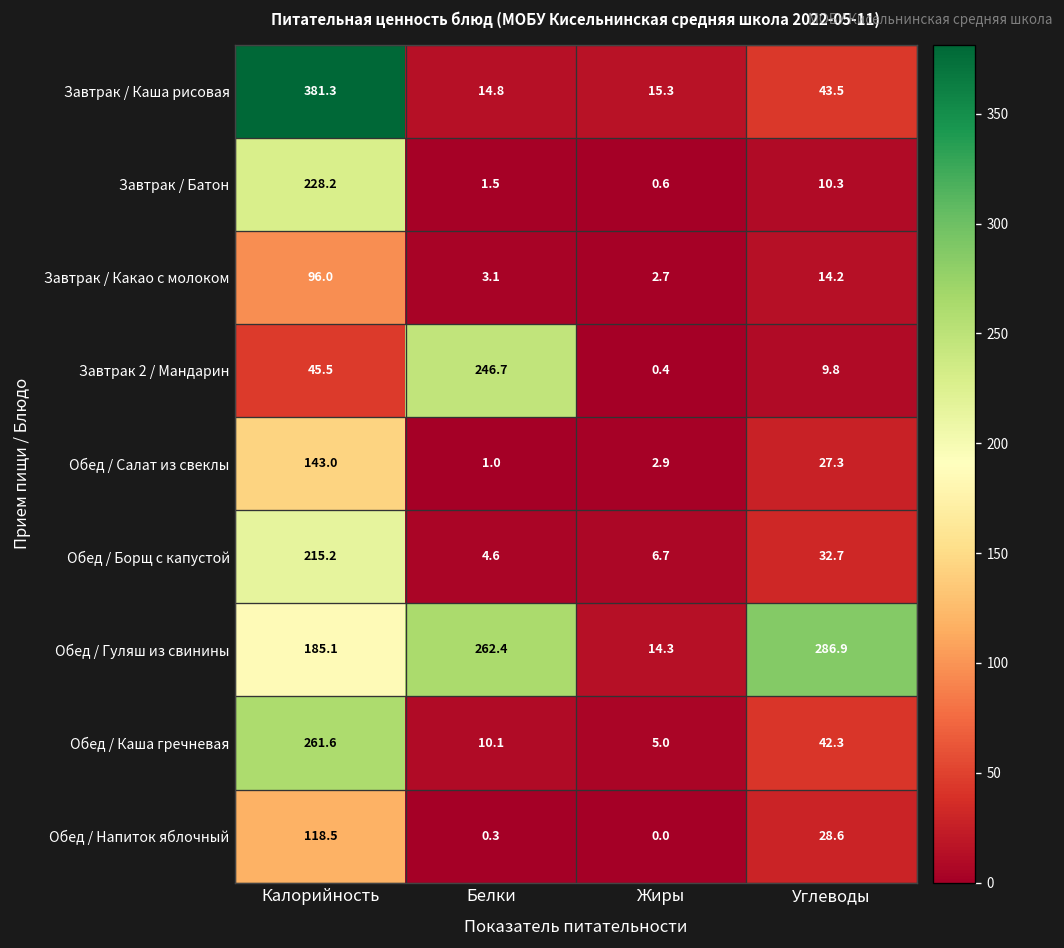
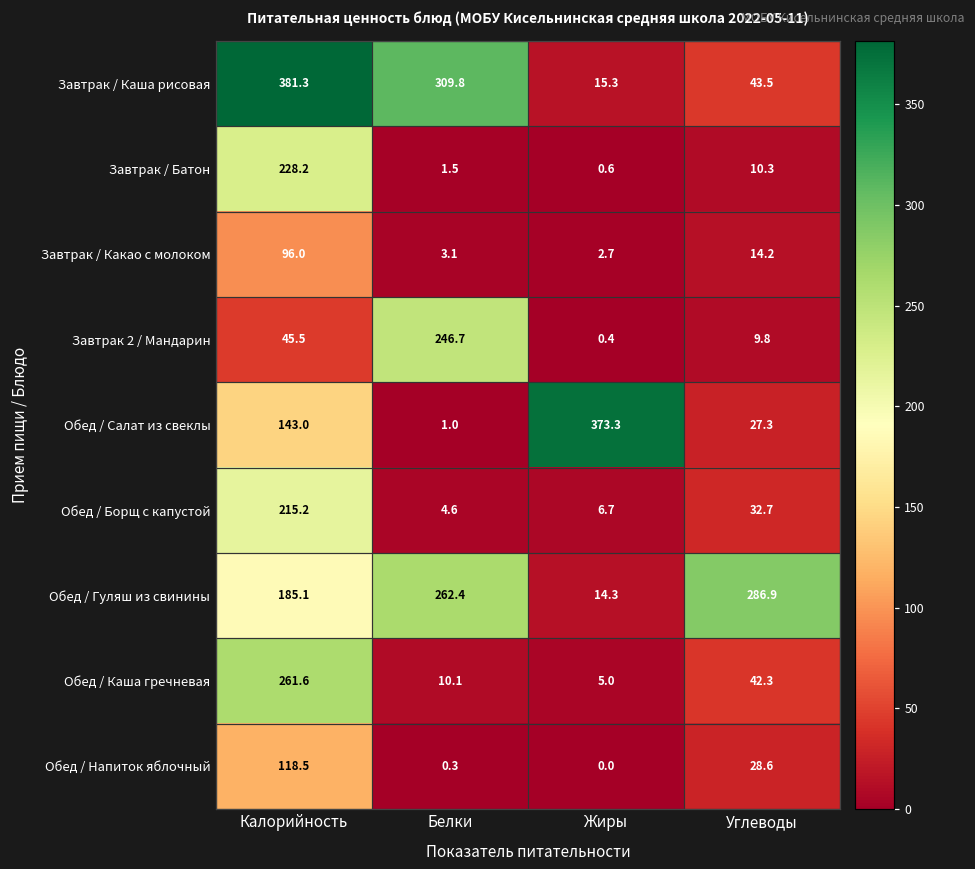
Завтрак / Каша рисовая, Белки: 14.8 -> 309.8
Обед / Салат из свеклы, Жиры: 2.9 -> 373.3
